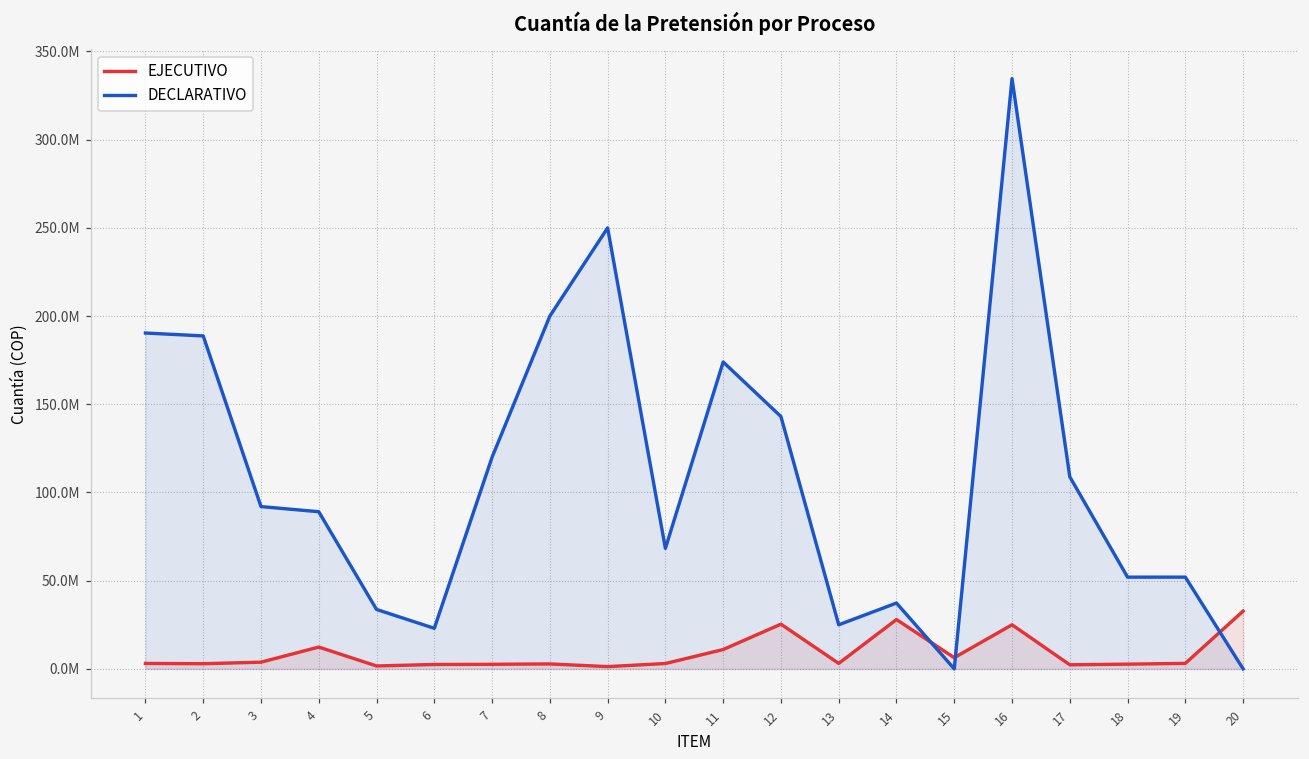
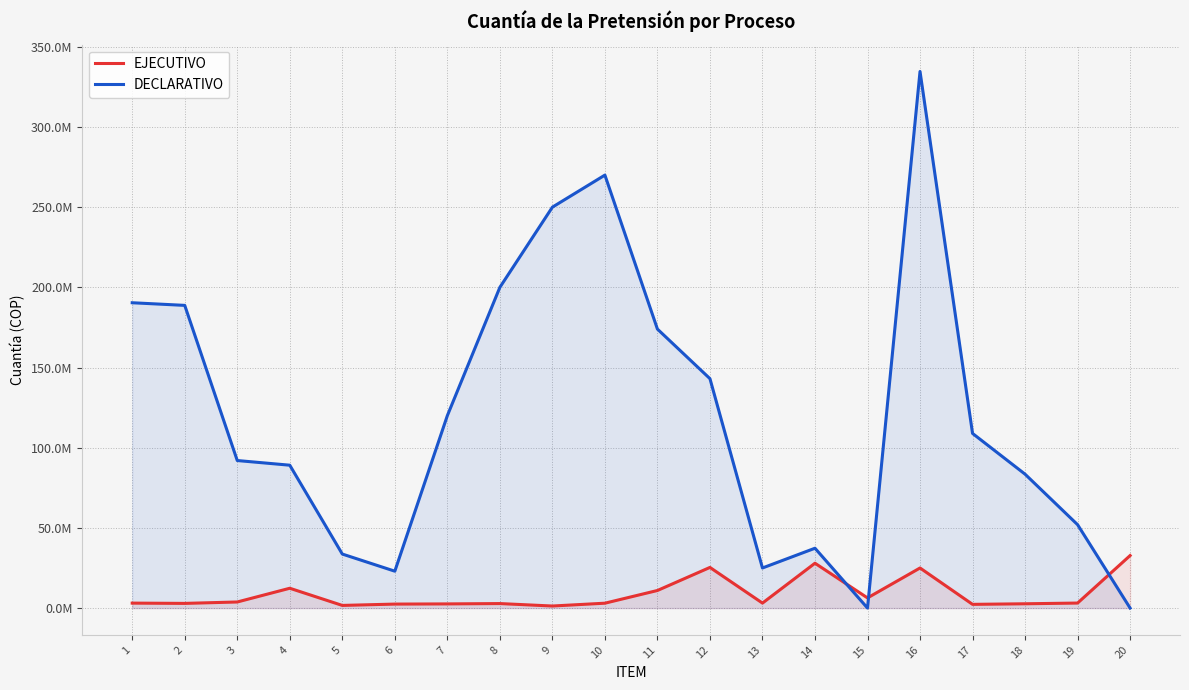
DECLARATIVO, 10: 68000000 -> 270000000
DECLARATIVO, 18: 52000000 -> 83000000
